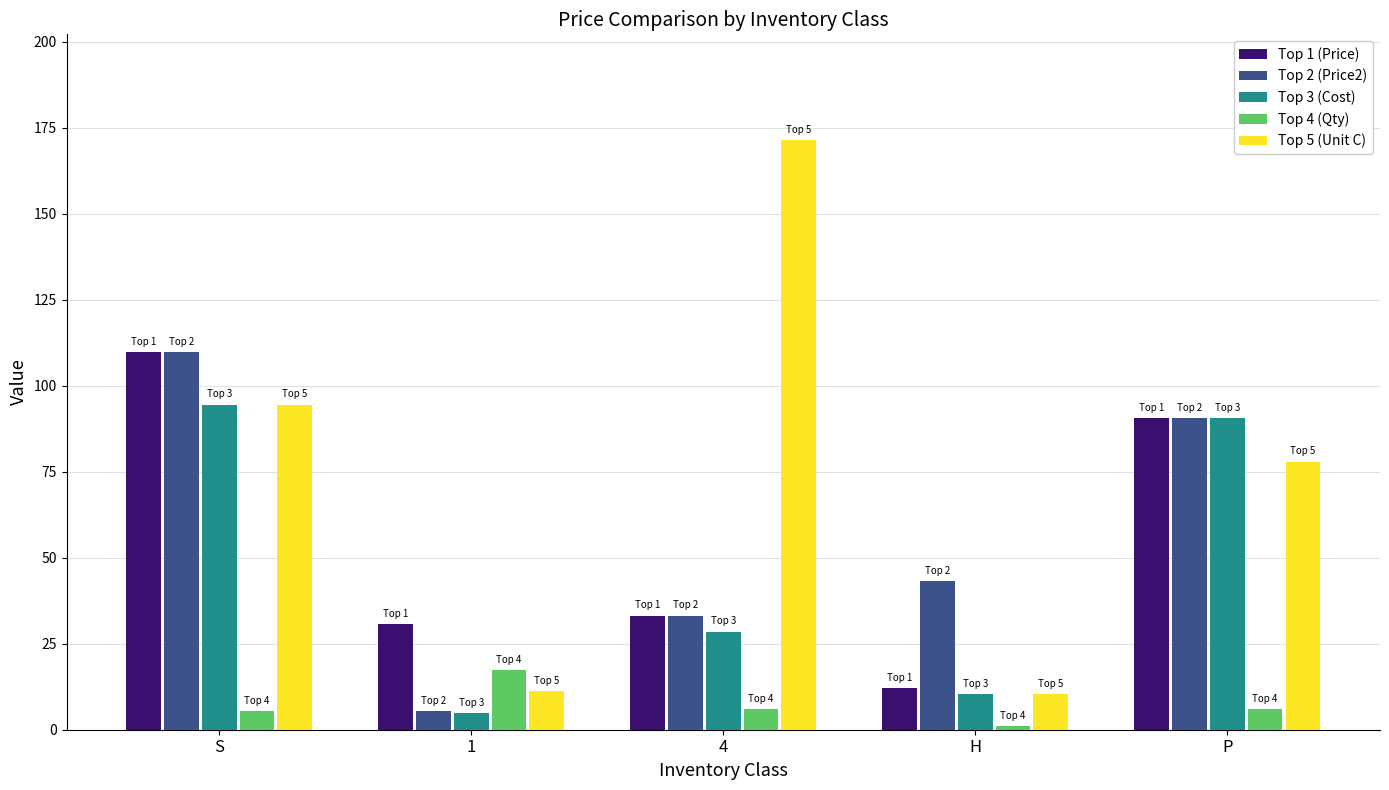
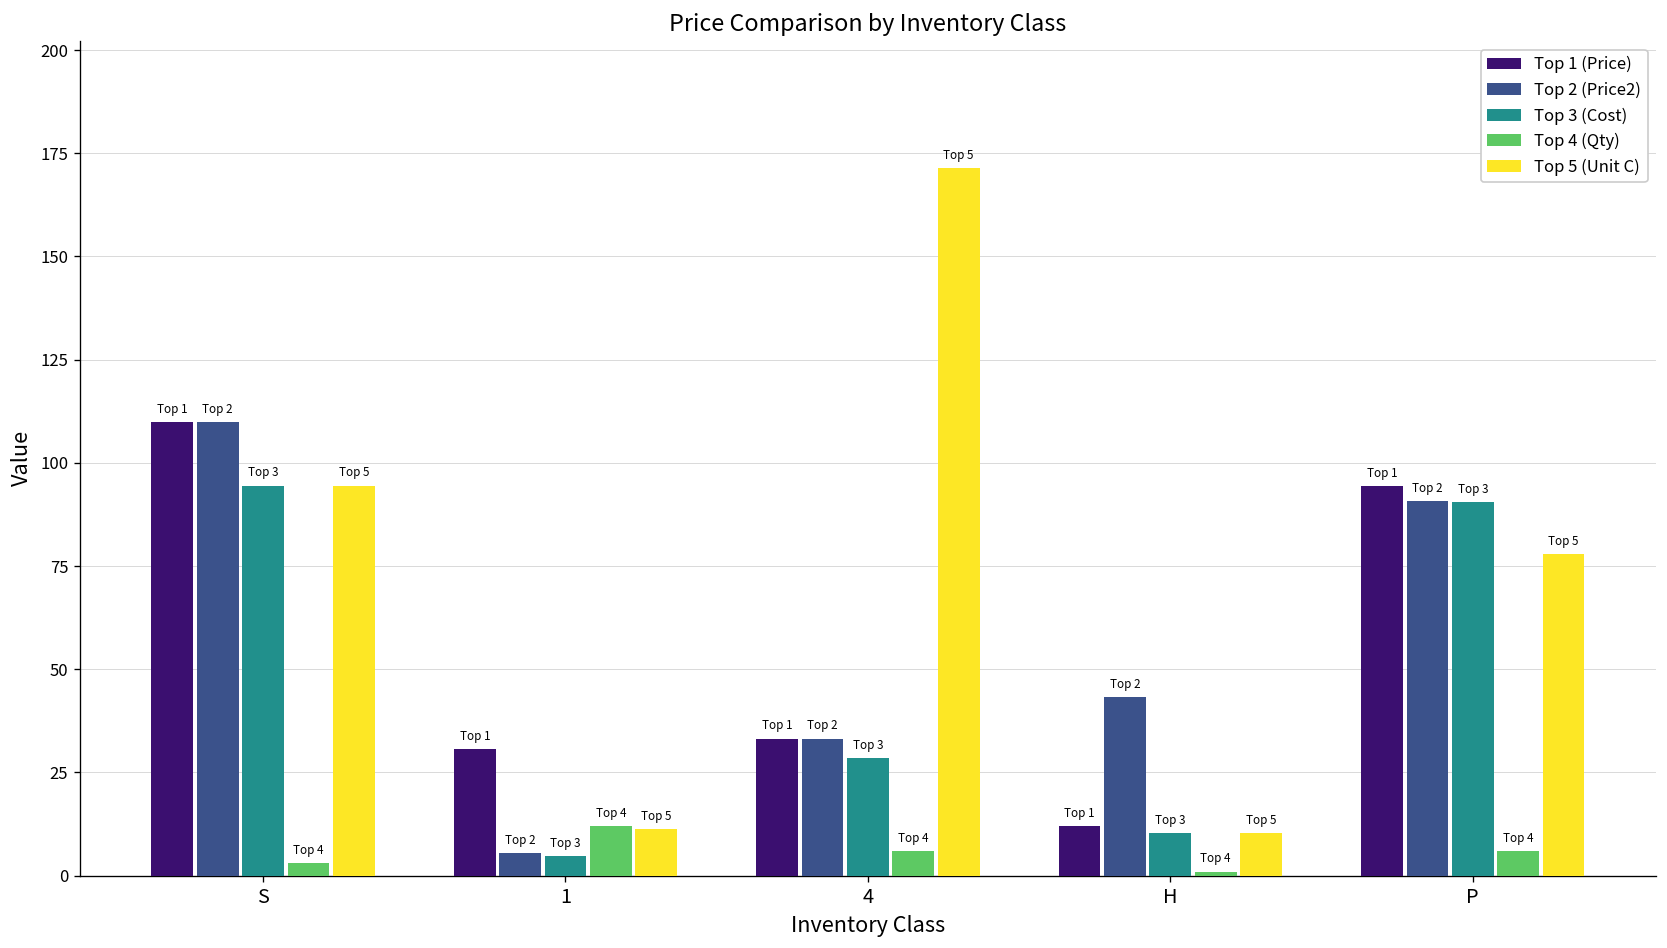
Top 4 (Qty), S: 6 -> 3
Top 4 (Qty), 1: 17 -> 12
Top 1 (Price), P: 91 -> 94
